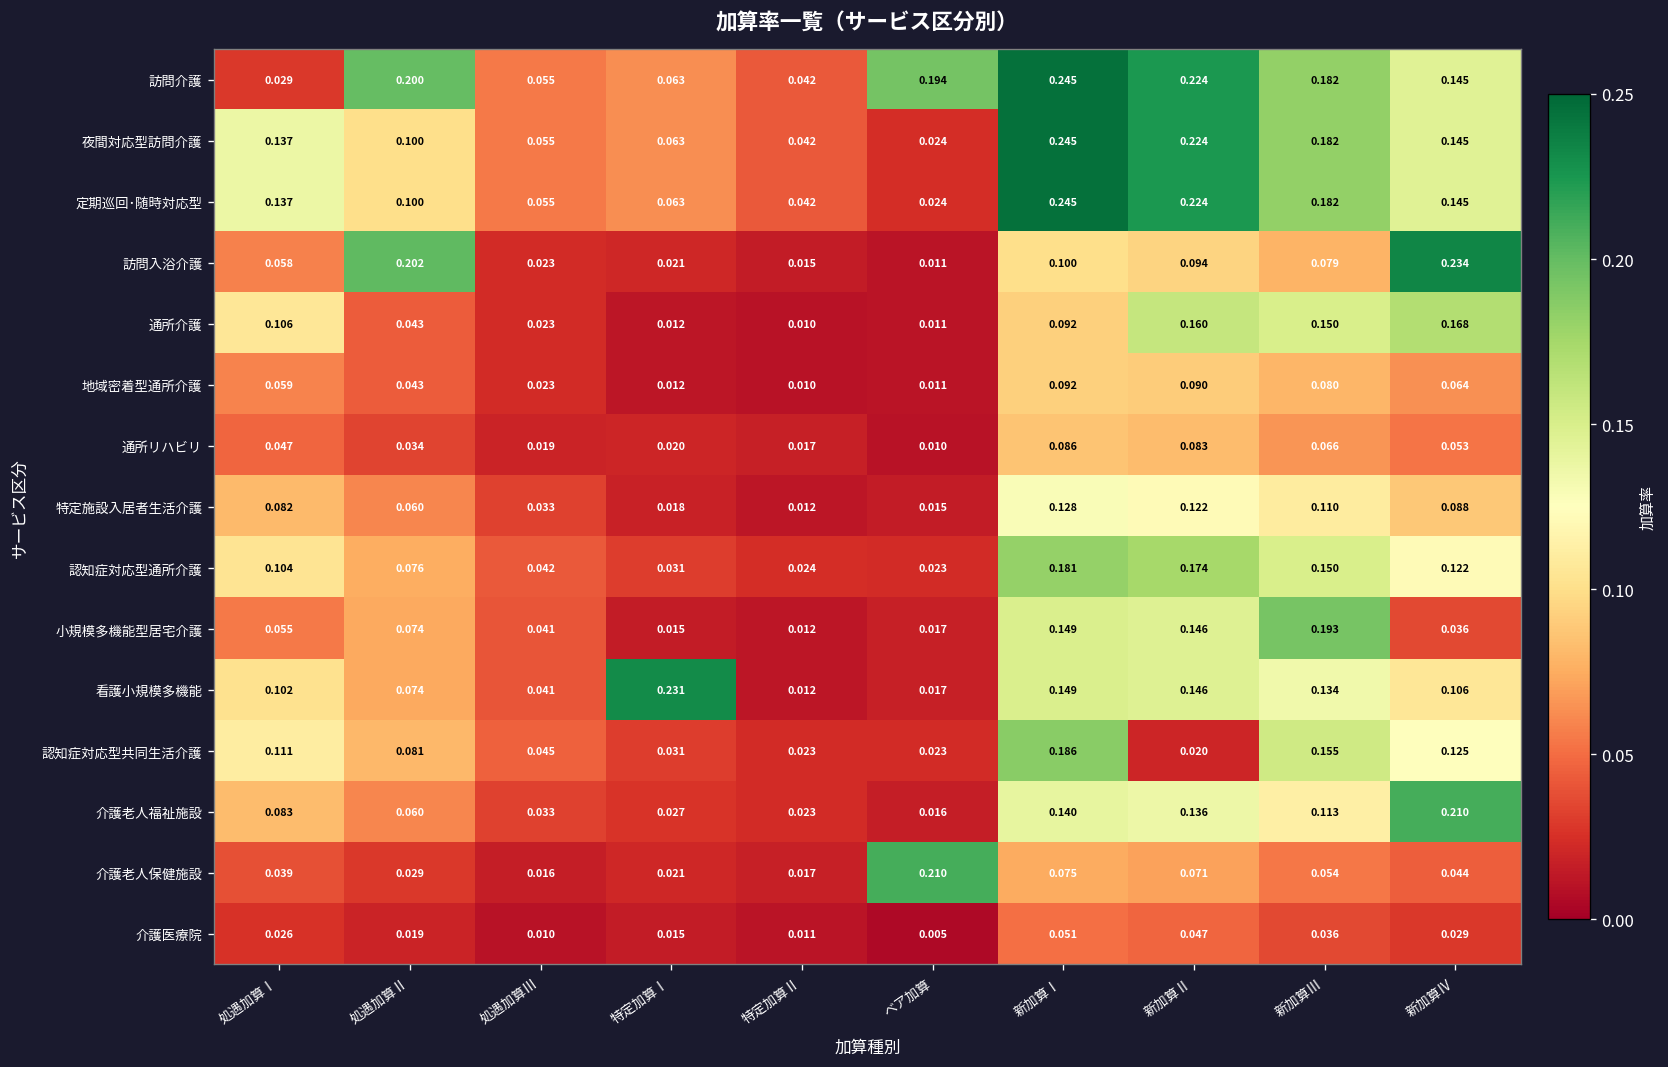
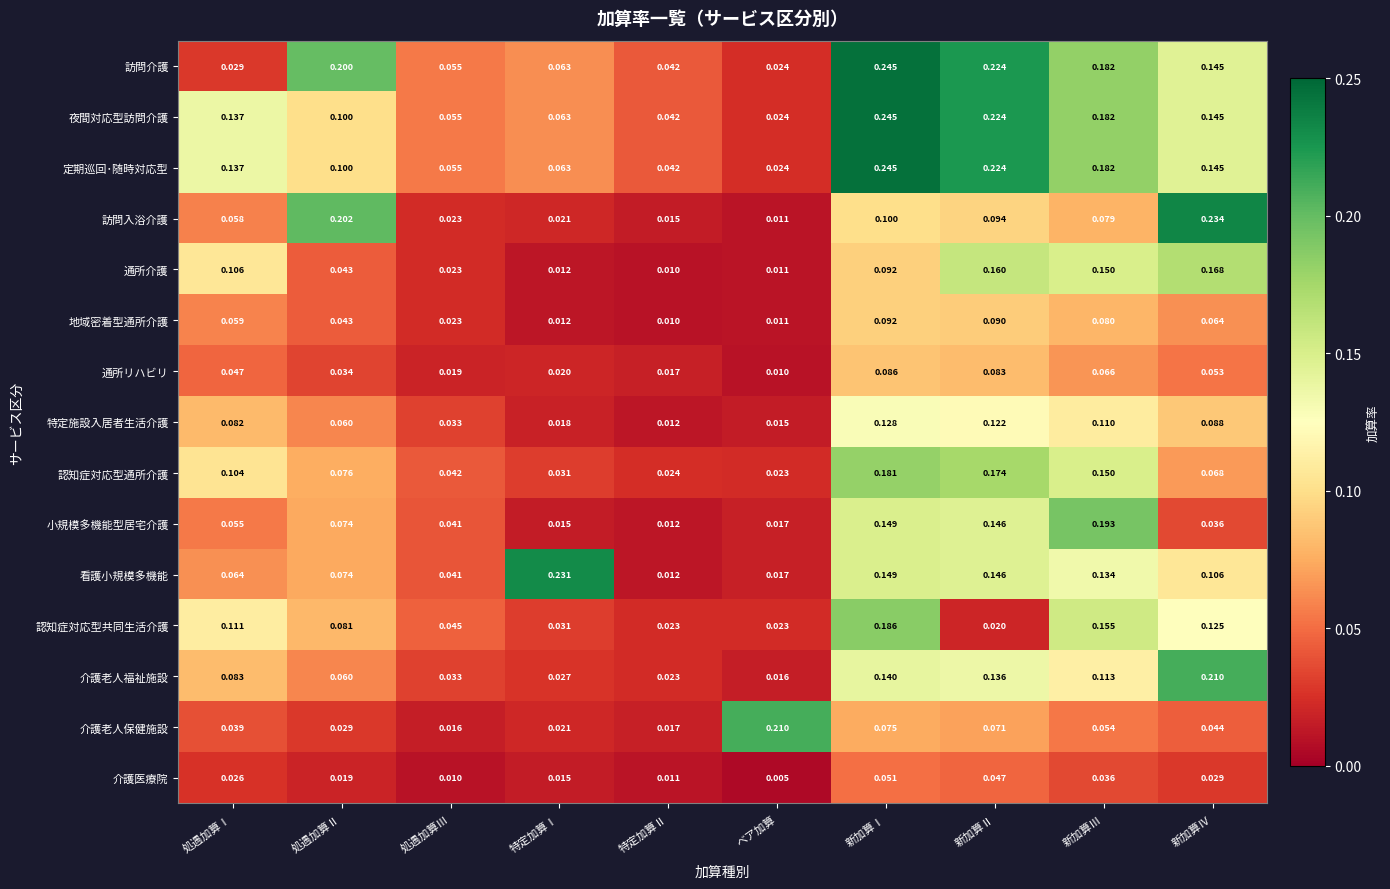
訪問介護, ベア加算: 0.194 -> 0.024
認知症対応型通所介護, 新加算Ⅳ: 0.122 -> 0.068
看護小規模多機能, 処遇加算Ⅰ: 0.102 -> 0.064
